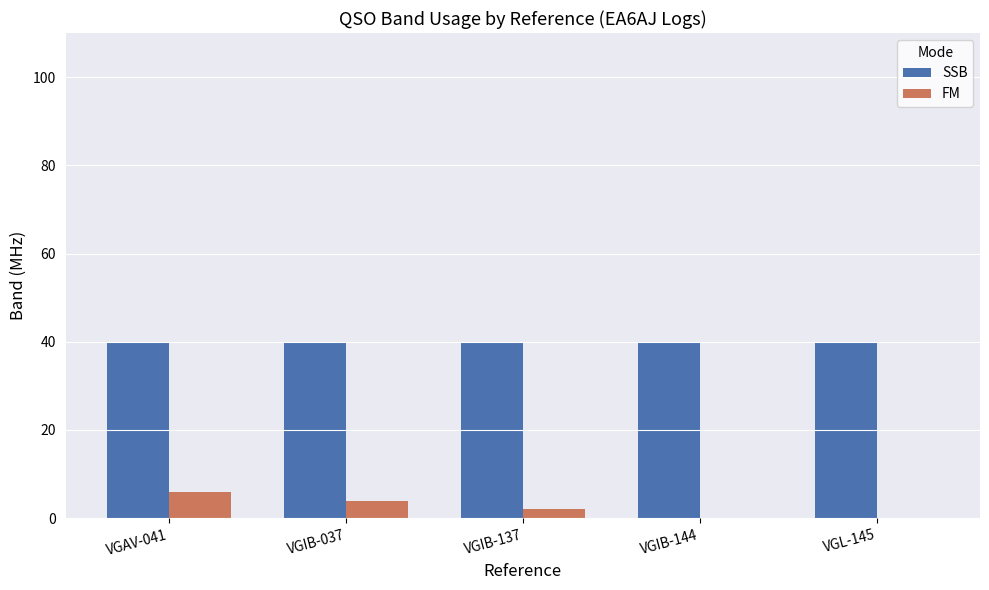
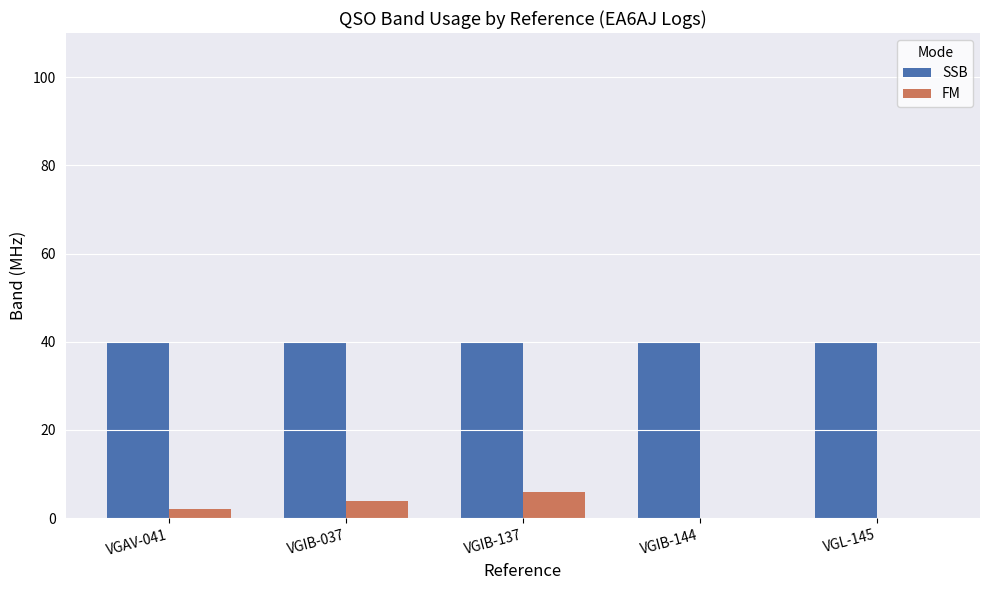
FM, VGAV-041: 6 -> 2
FM, VGIB-137: 2 -> 6
